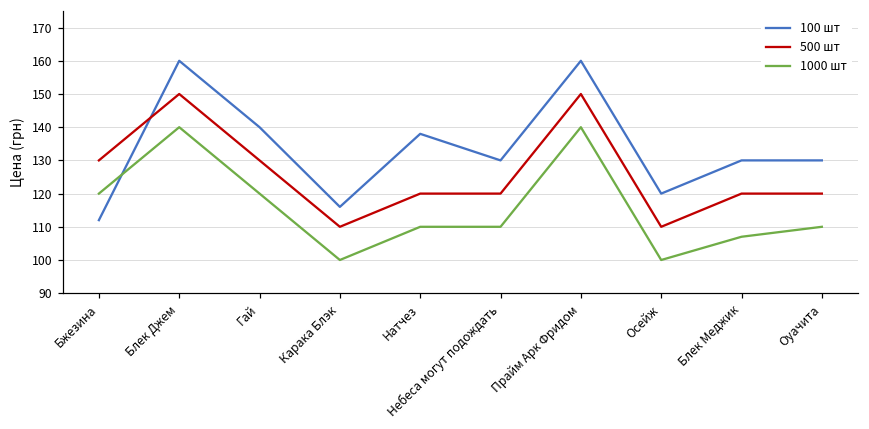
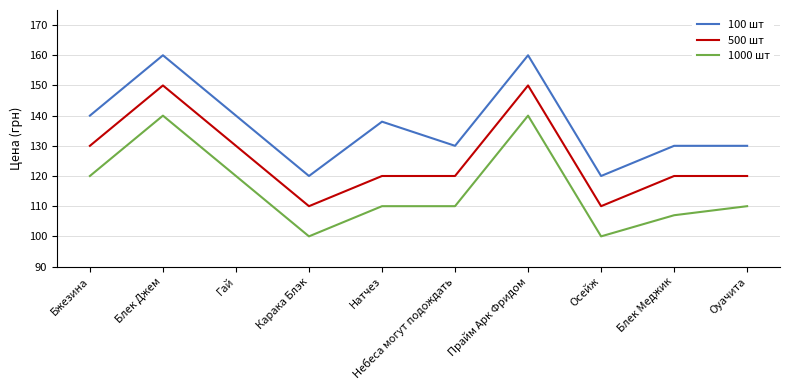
100 шт, Бжезина: 112 -> 140
100 шт, Карака Блэк: 116 -> 120
